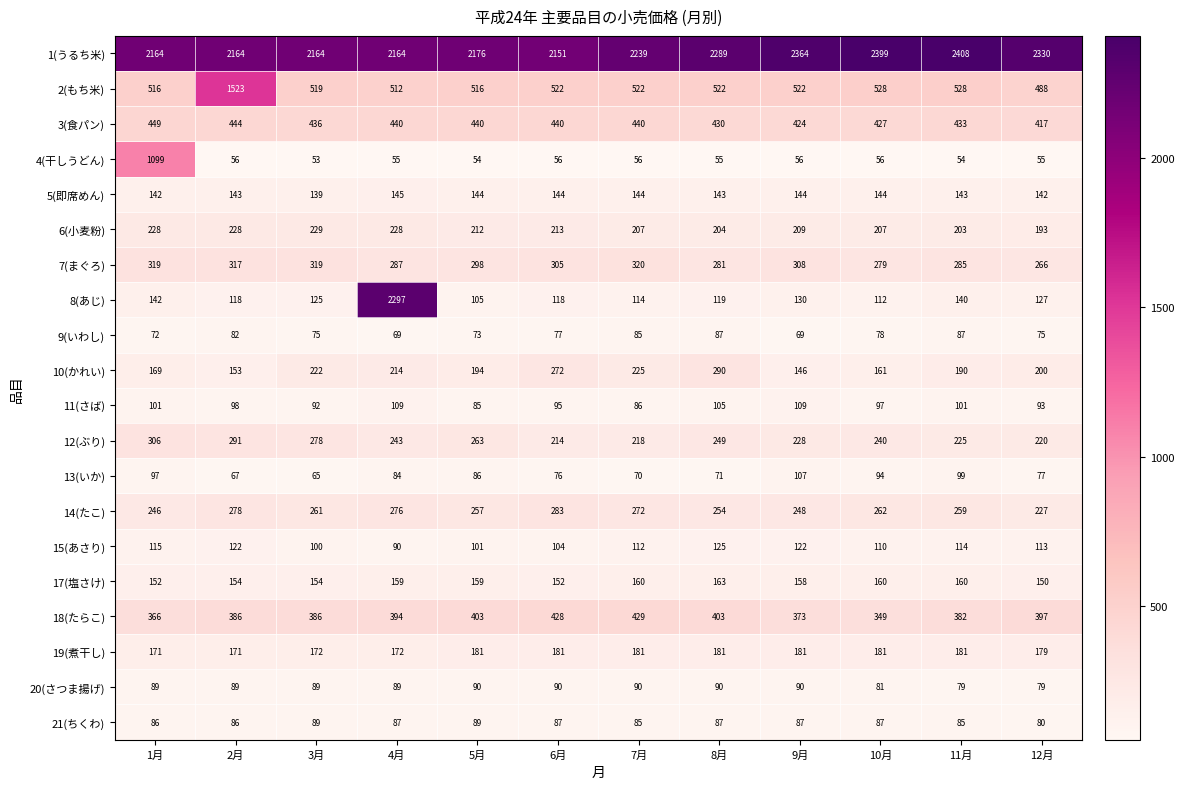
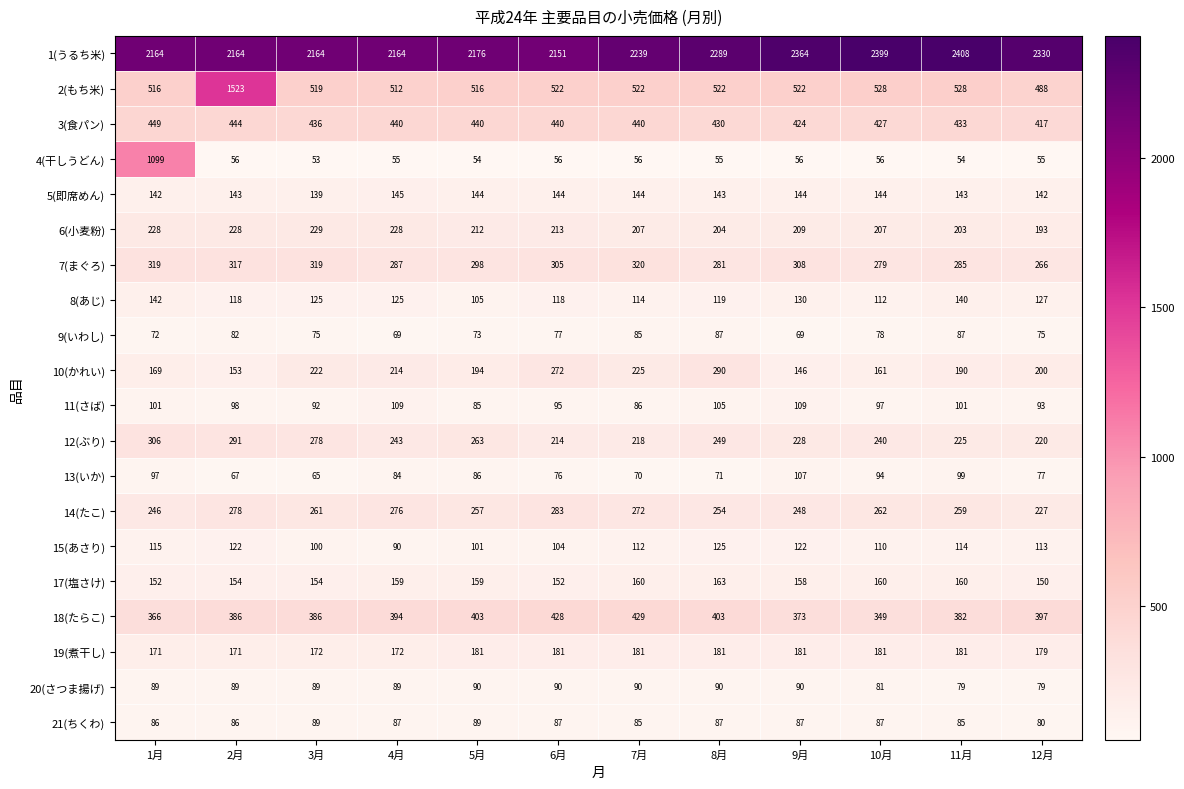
8(あじ), 4月: 2297 -> 125
